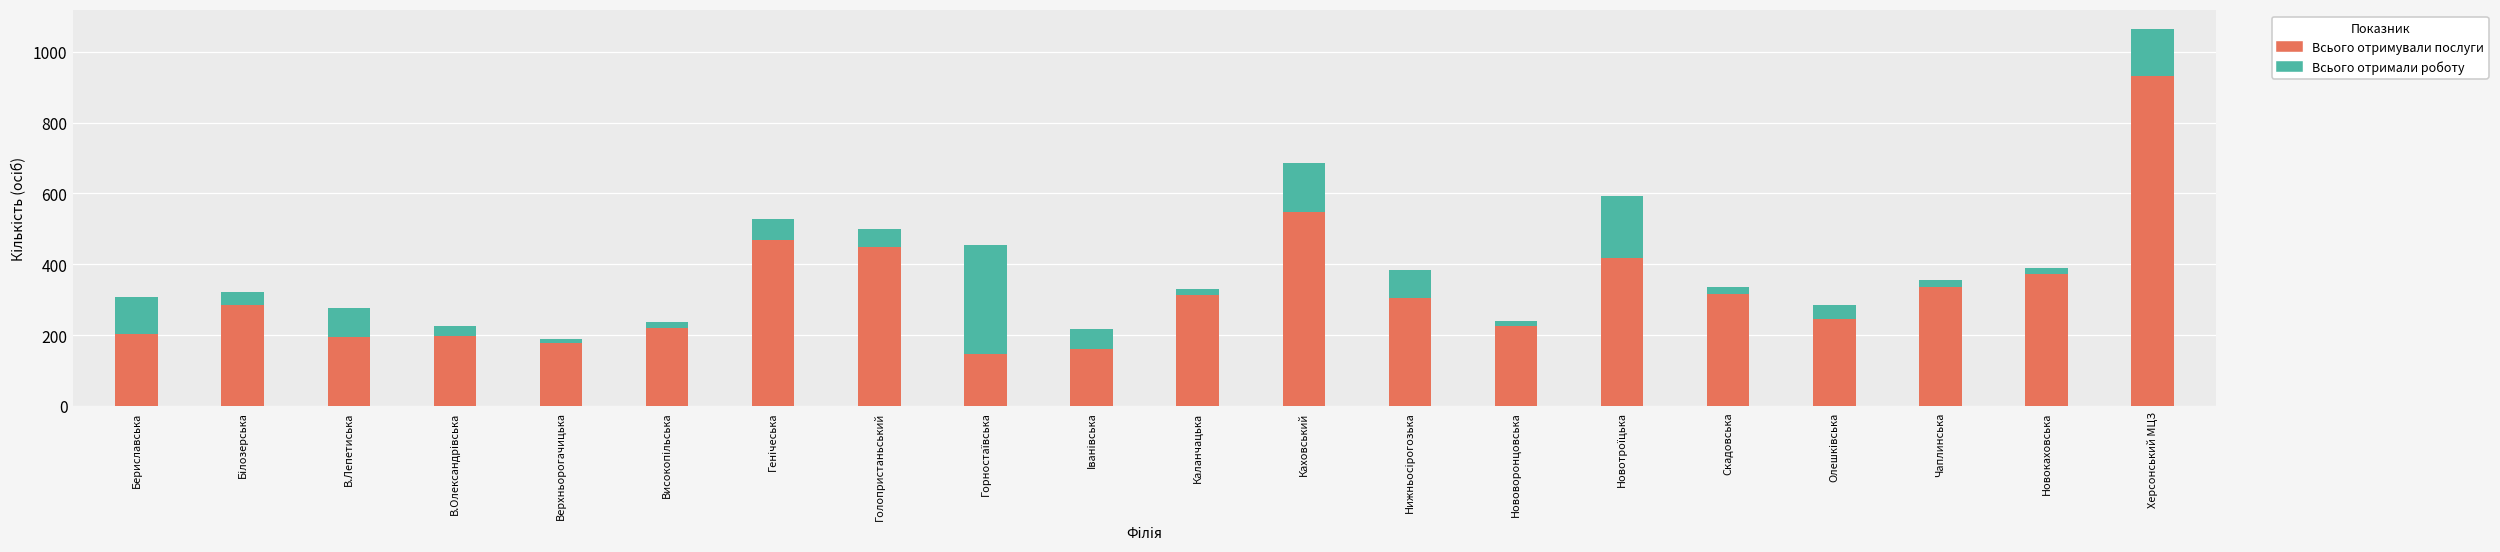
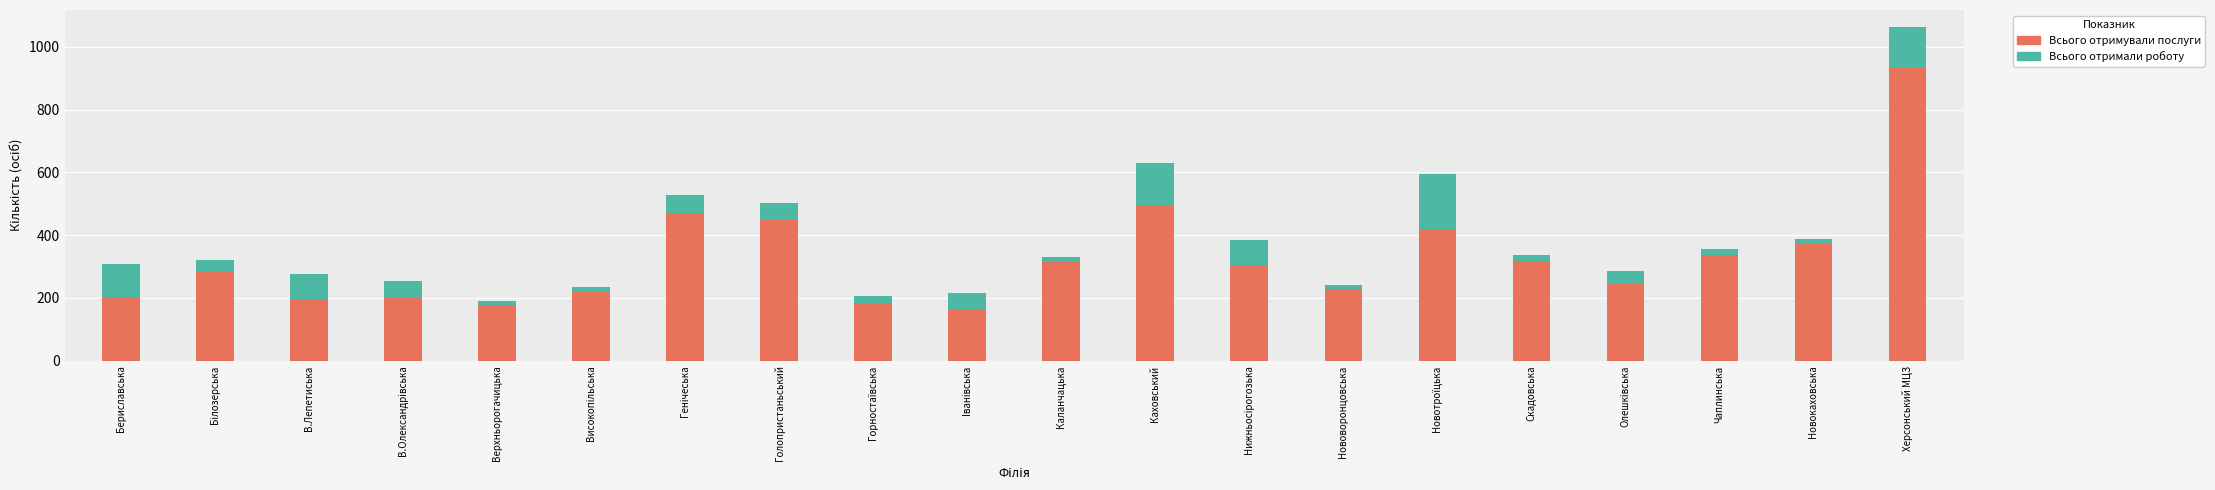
Всього отримали роботу, В.Олександрівська: 30 -> 60
Всього отримували послуги, Горностаївська: 150 -> 180
Всього отримали роботу, Горностаївська: 310 -> 20
Всього отримували послуги, Каховський: 550 -> 490
